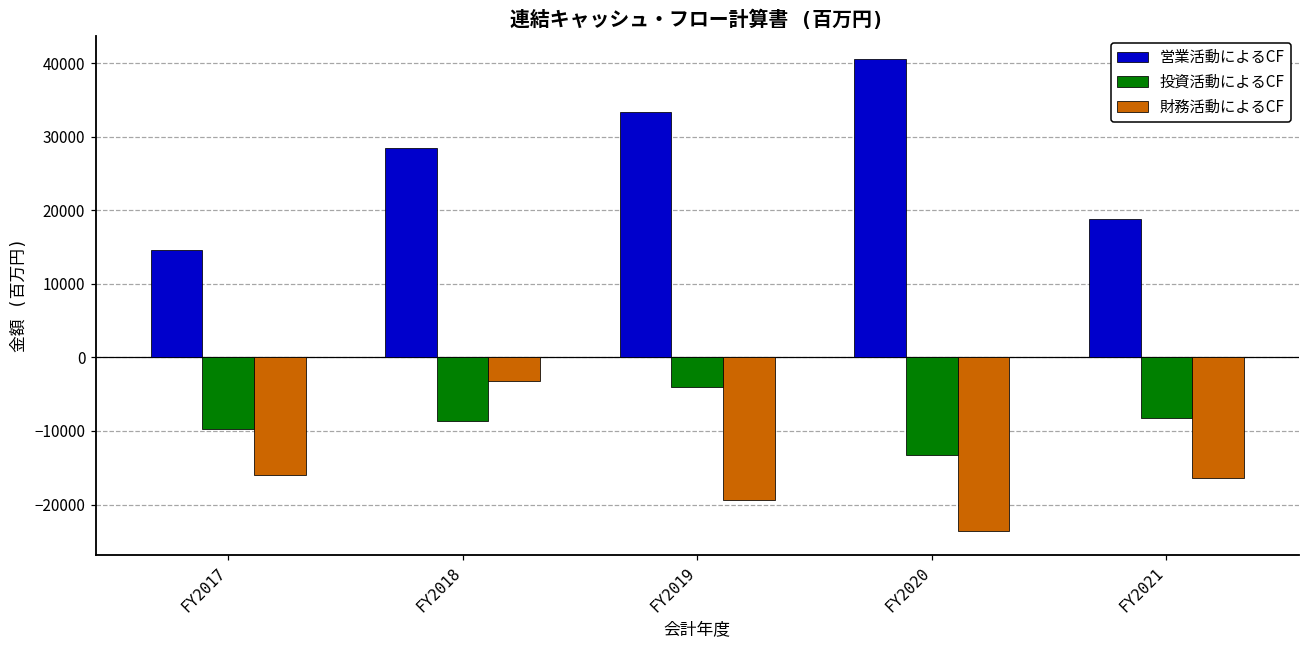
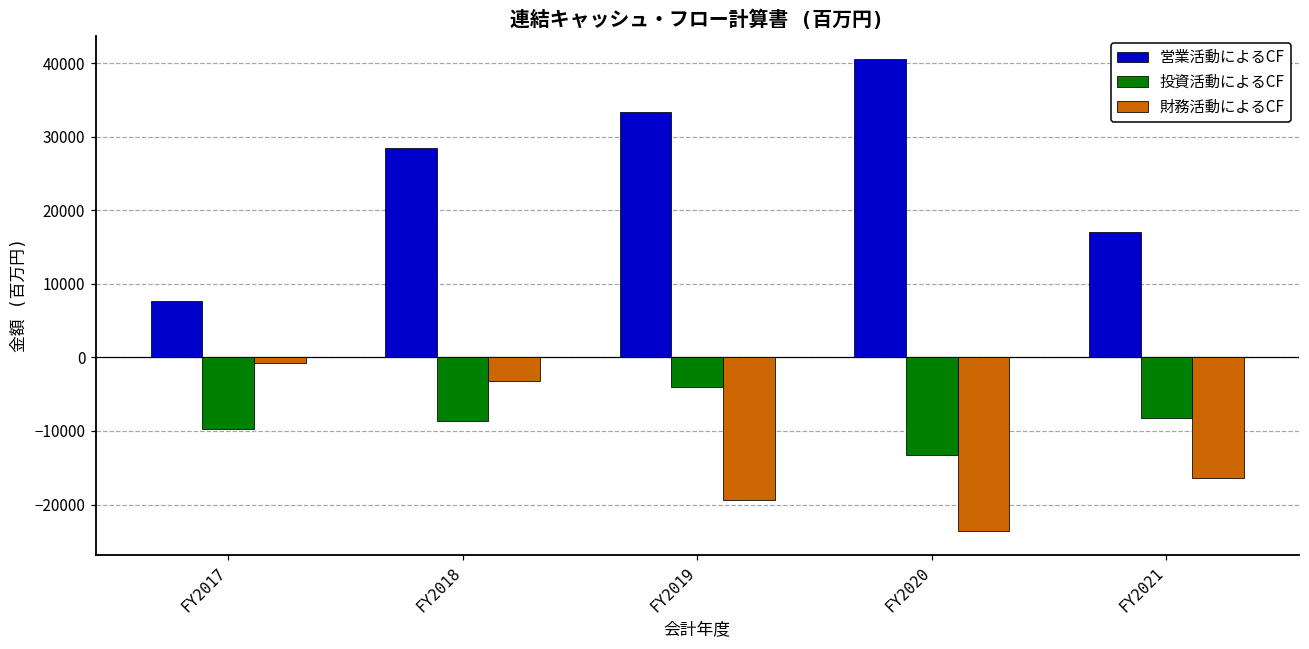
営業活動によるCF, FY2017: 15000 -> 8000
財務活動によるCF, FY2017: -16000 -> -1000
営業活動によるCF, FY2021: 19000 -> 17000
